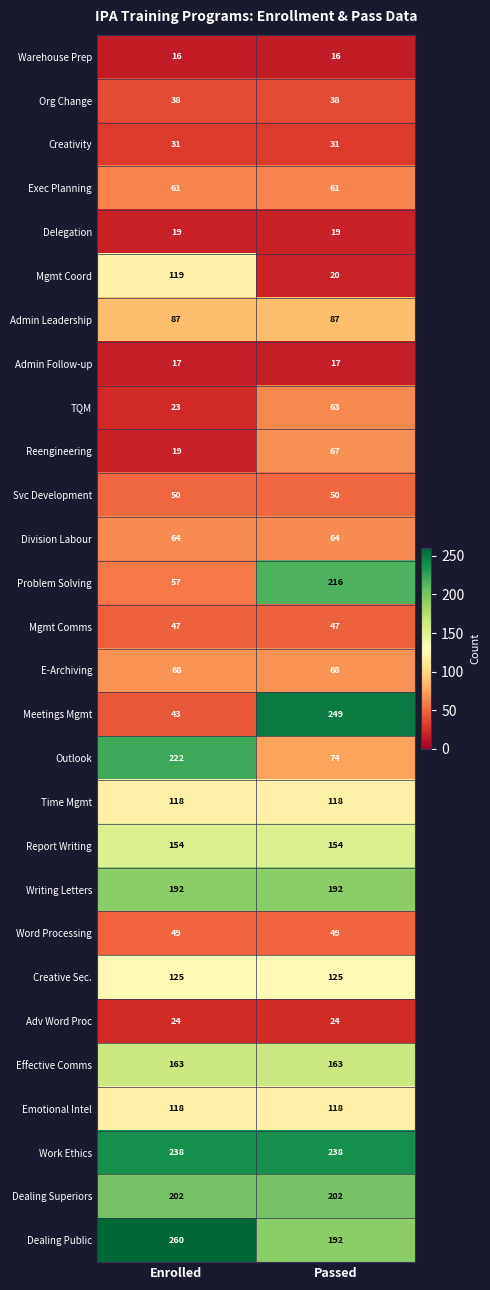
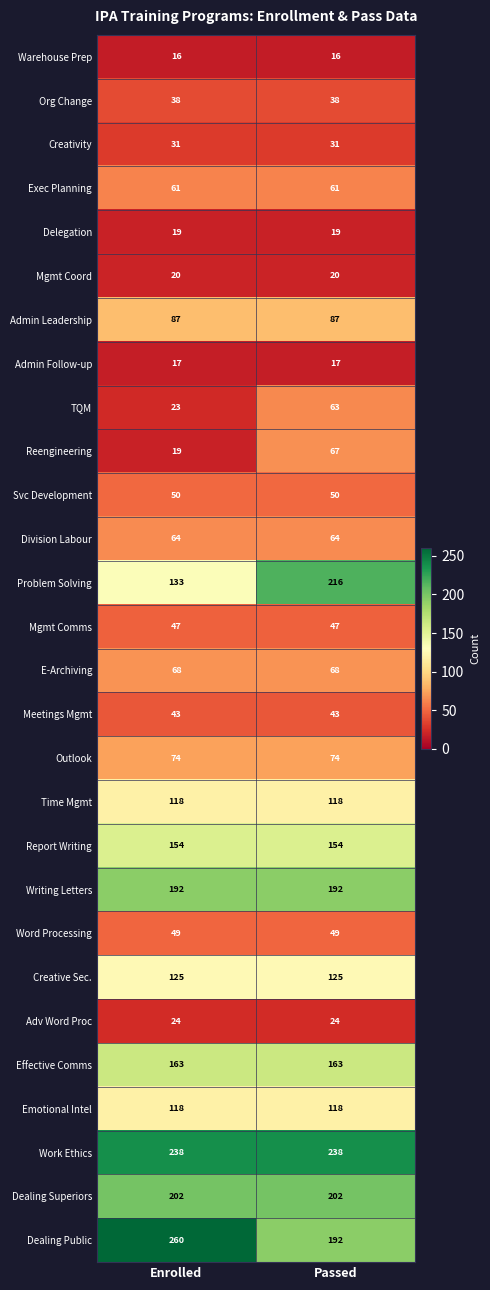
Mgmt Coord, Enrolled: 119 -> 20
Problem Solving, Enrolled: 57 -> 133
Meetings Mgmt, Passed: 249 -> 43
Outlook, Enrolled: 222 -> 74
